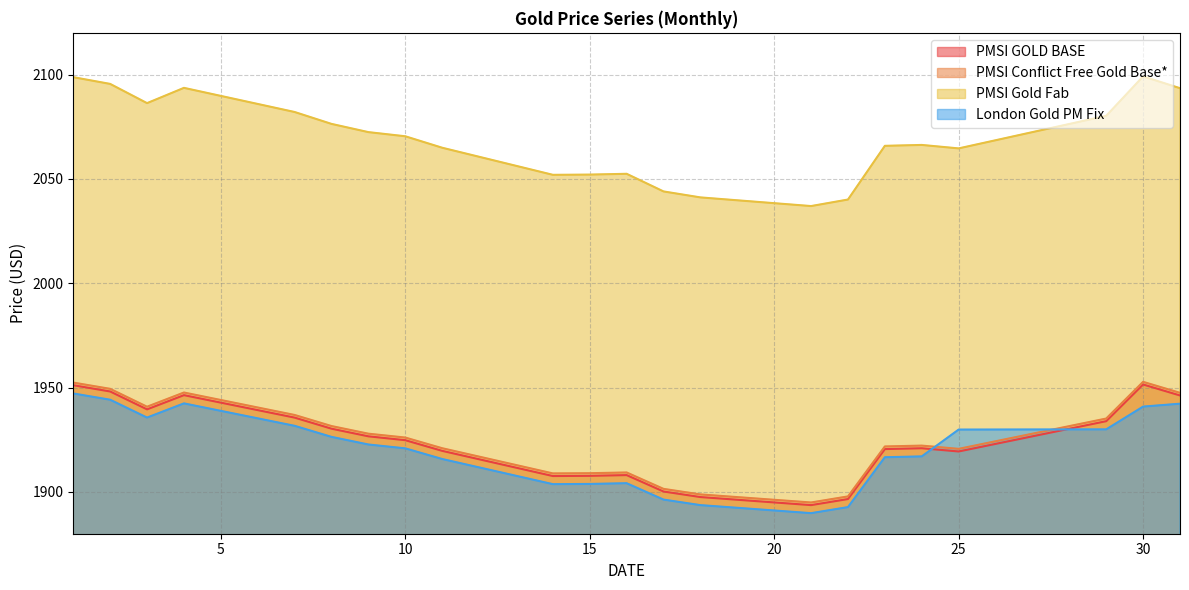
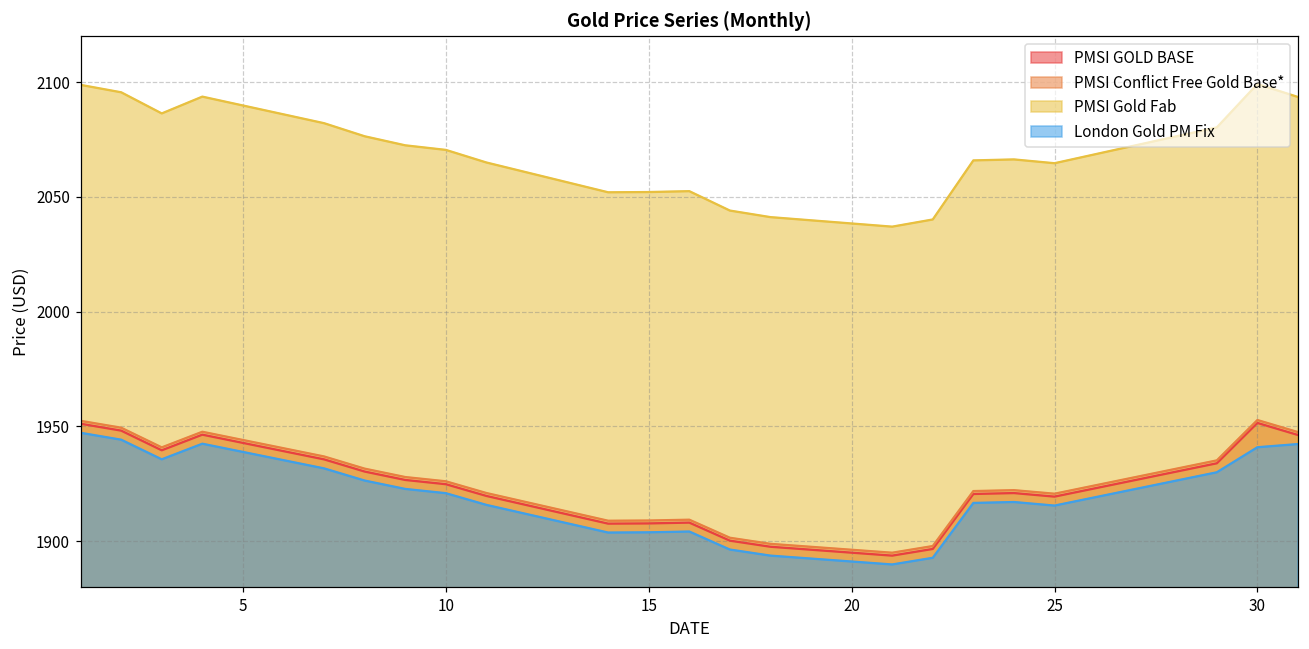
London Gold PM Fix, 25: 1930 -> 1916
